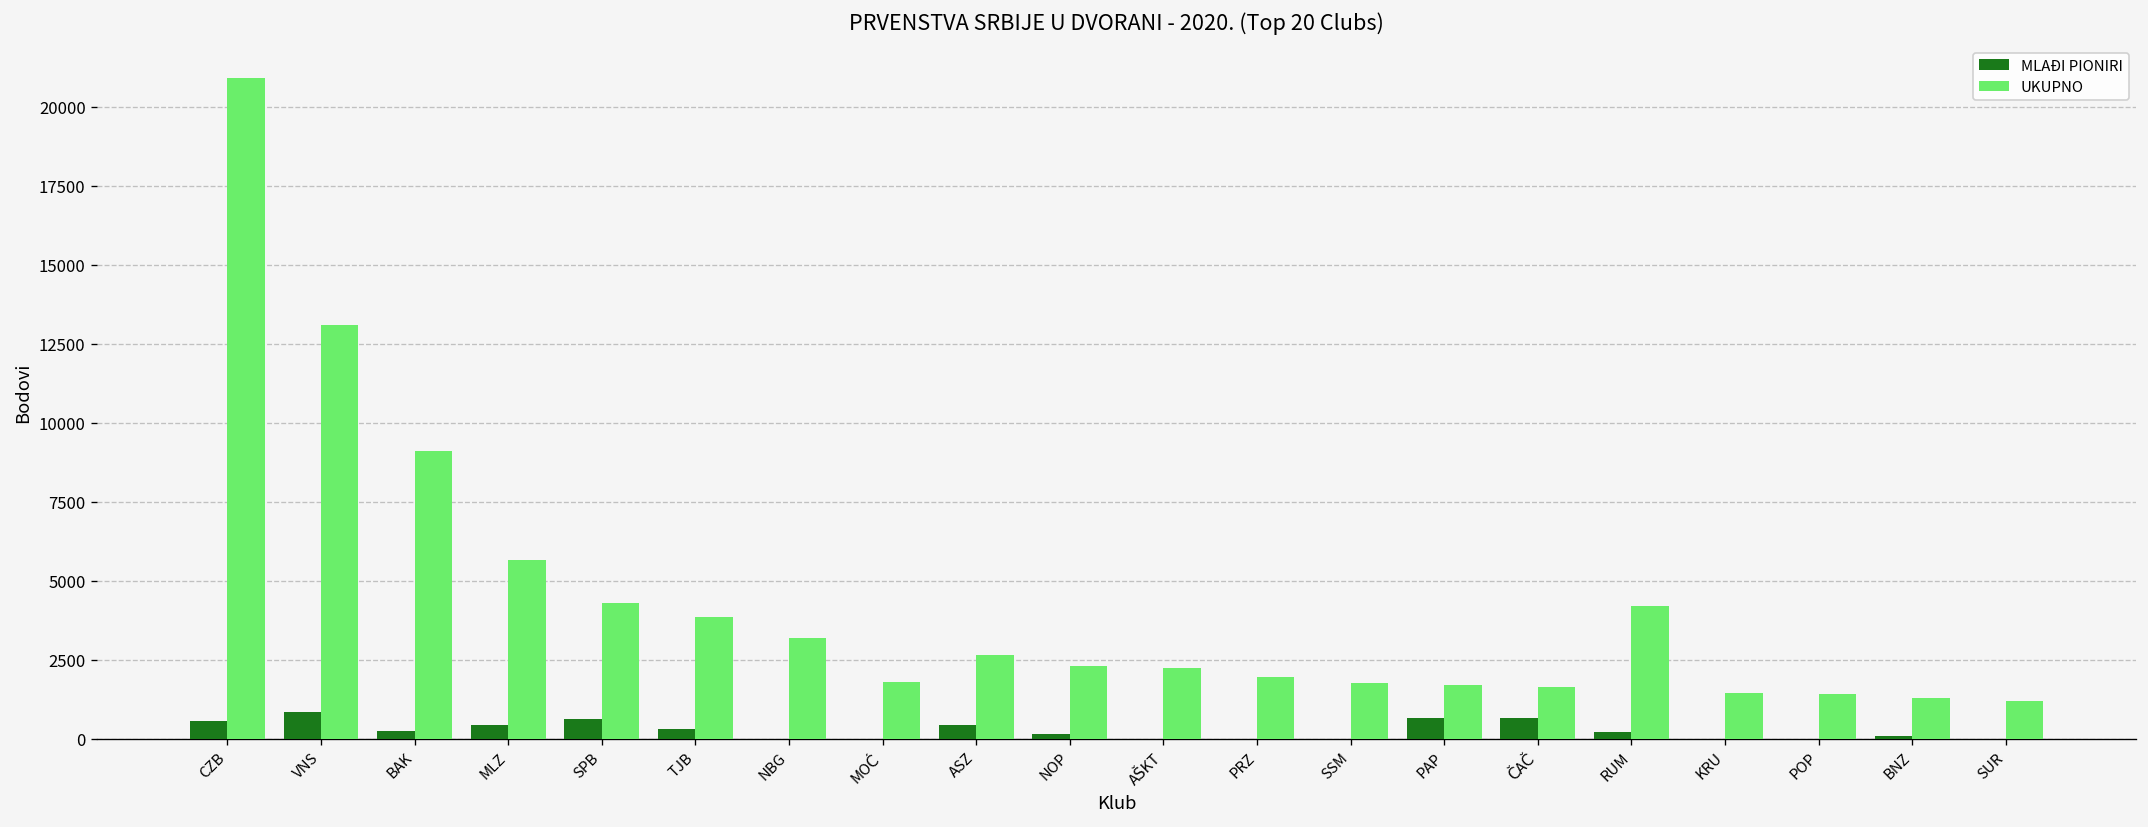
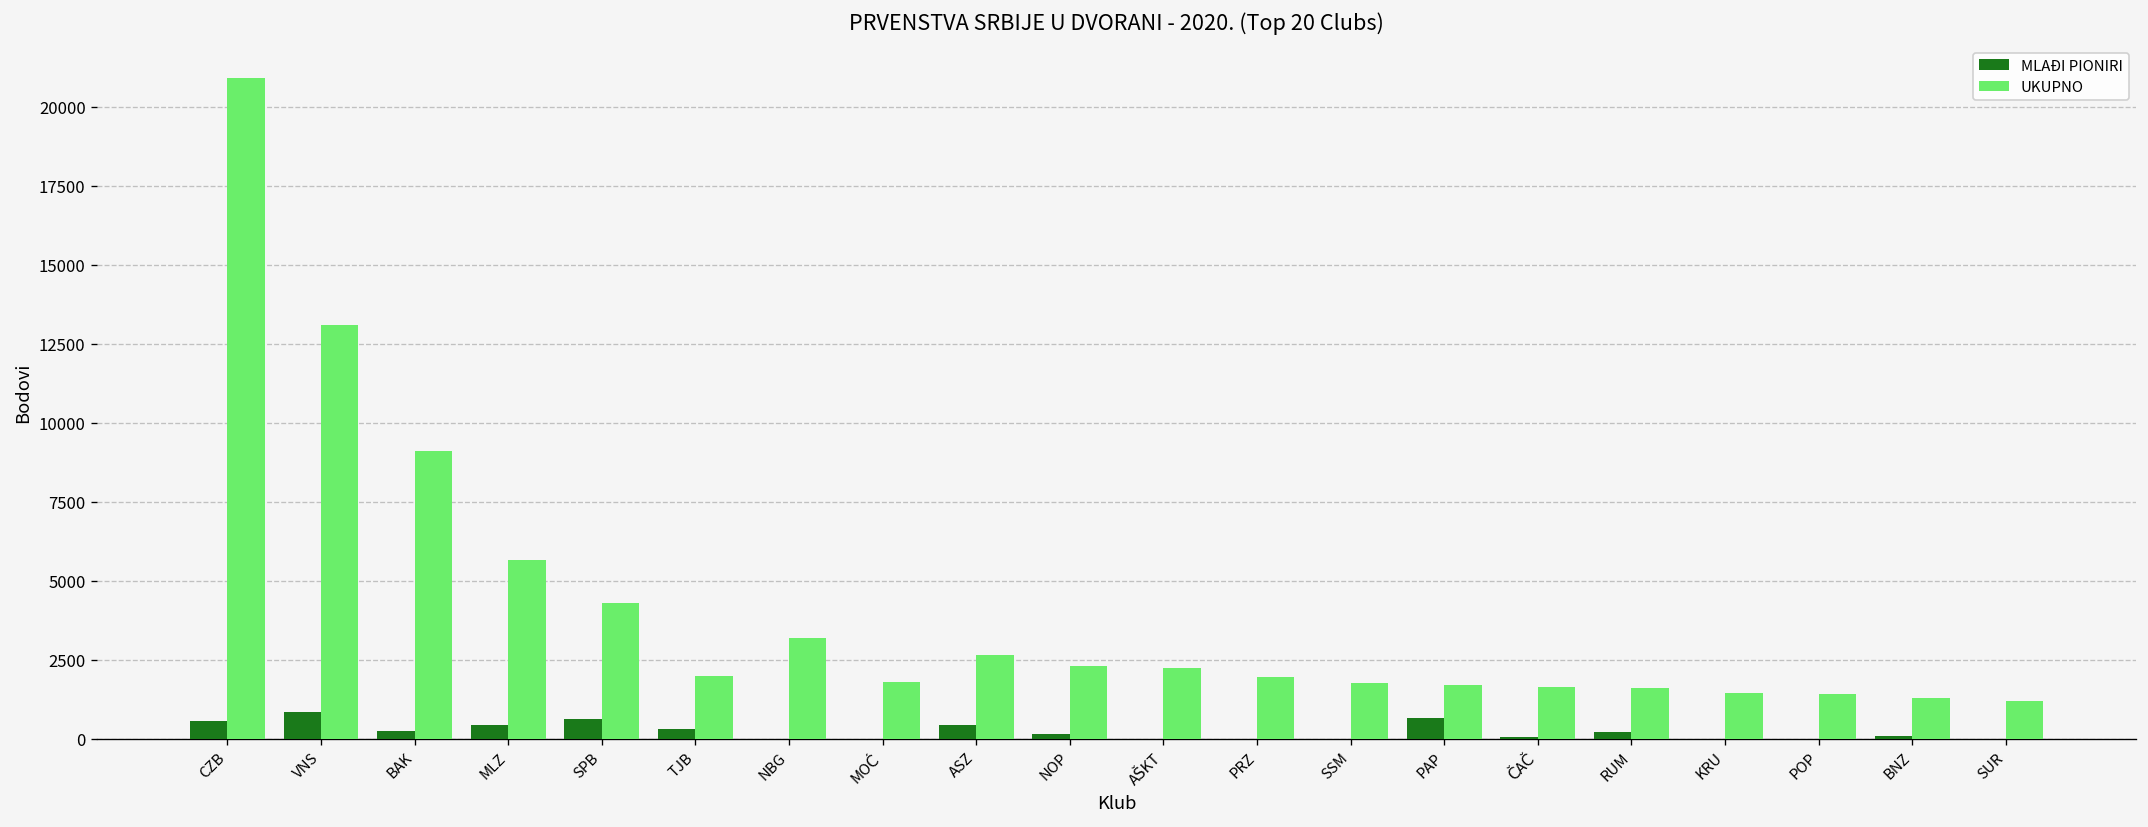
UKUPNO, TJB: 3900 -> 2000
MLAĐI PIONIRI, ČAČ: 700 -> 100
UKUPNO, RUM: 4200 -> 1600
